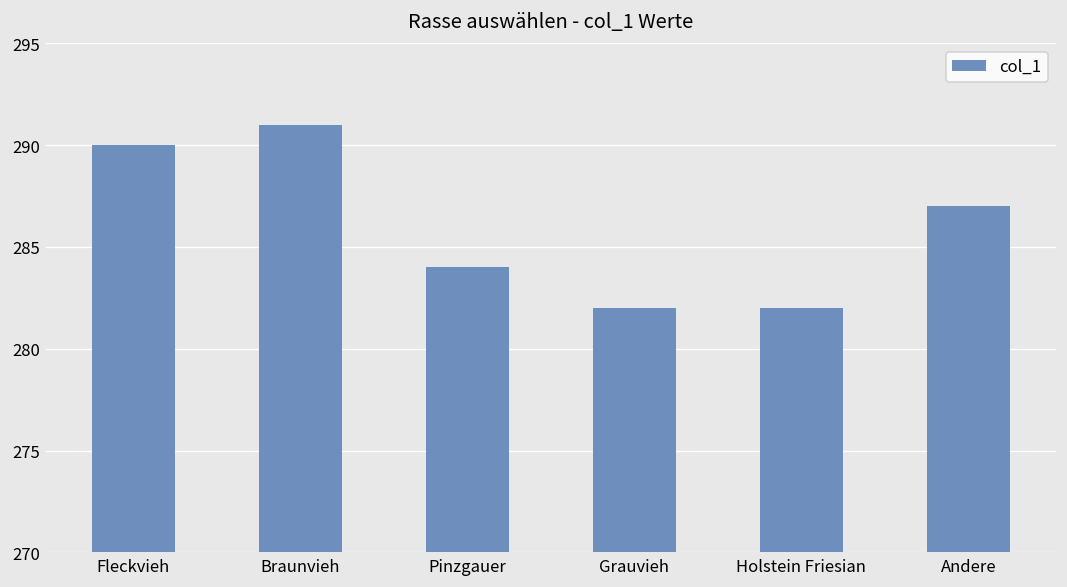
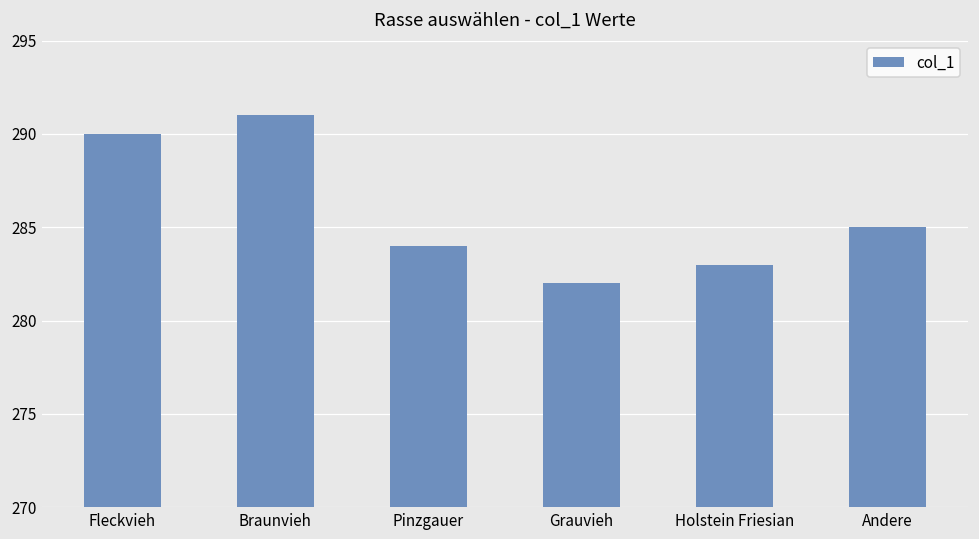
Holstein Friesian: 282 -> 283
Andere: 287 -> 285
